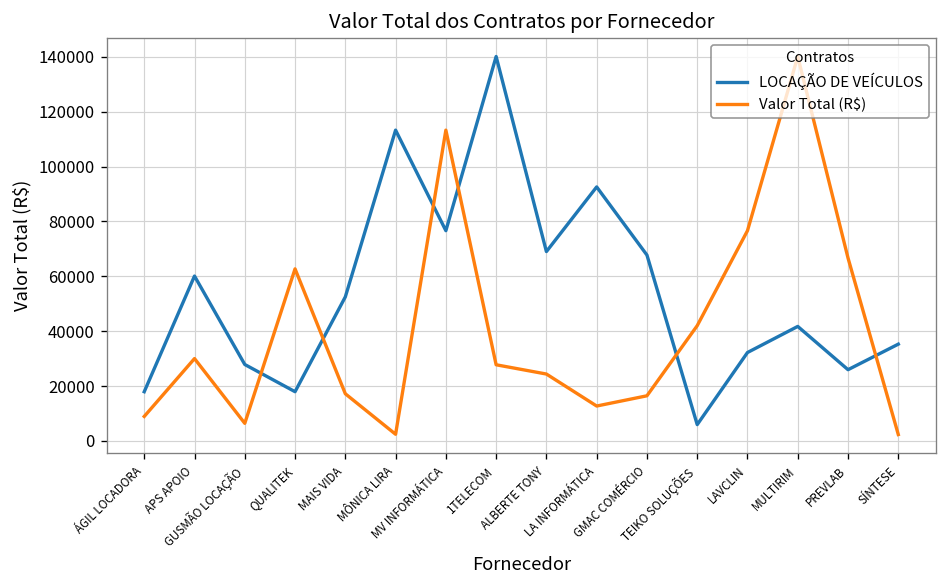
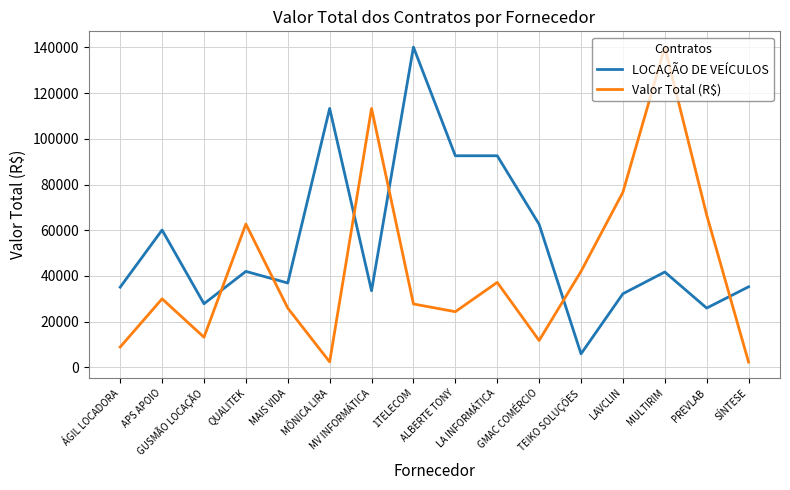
LOCAÇÃO DE VEÍCULOS, ÁGIL LOCADORA: 18000 -> 35000
Valor Total (R$), GUSMÃO LOCAÇÃO: 6000 -> 13000
LOCAÇÃO DE VEÍCULOS, QUALITEK: 18000 -> 42000
LOCAÇÃO DE VEÍCULOS, MAIS VIDA: 53000 -> 37000
Valor Total (R$), MAIS VIDA: 17000 -> 26000
LOCAÇÃO DE VEÍCULOS, MV INFORMÁTICA: 77000 -> 34000
LOCAÇÃO DE VEÍCULOS, ALBERTE TONY: 69000 -> 93000
Valor Total (R$), LA INFORMÁTICA: 13000 -> 37000
LOCAÇÃO DE VEÍCULOS, GMAC COMÉRCIO: 68000 -> 63000
Valor Total (R$), GMAC COMÉRCIO: 16000 -> 12000
